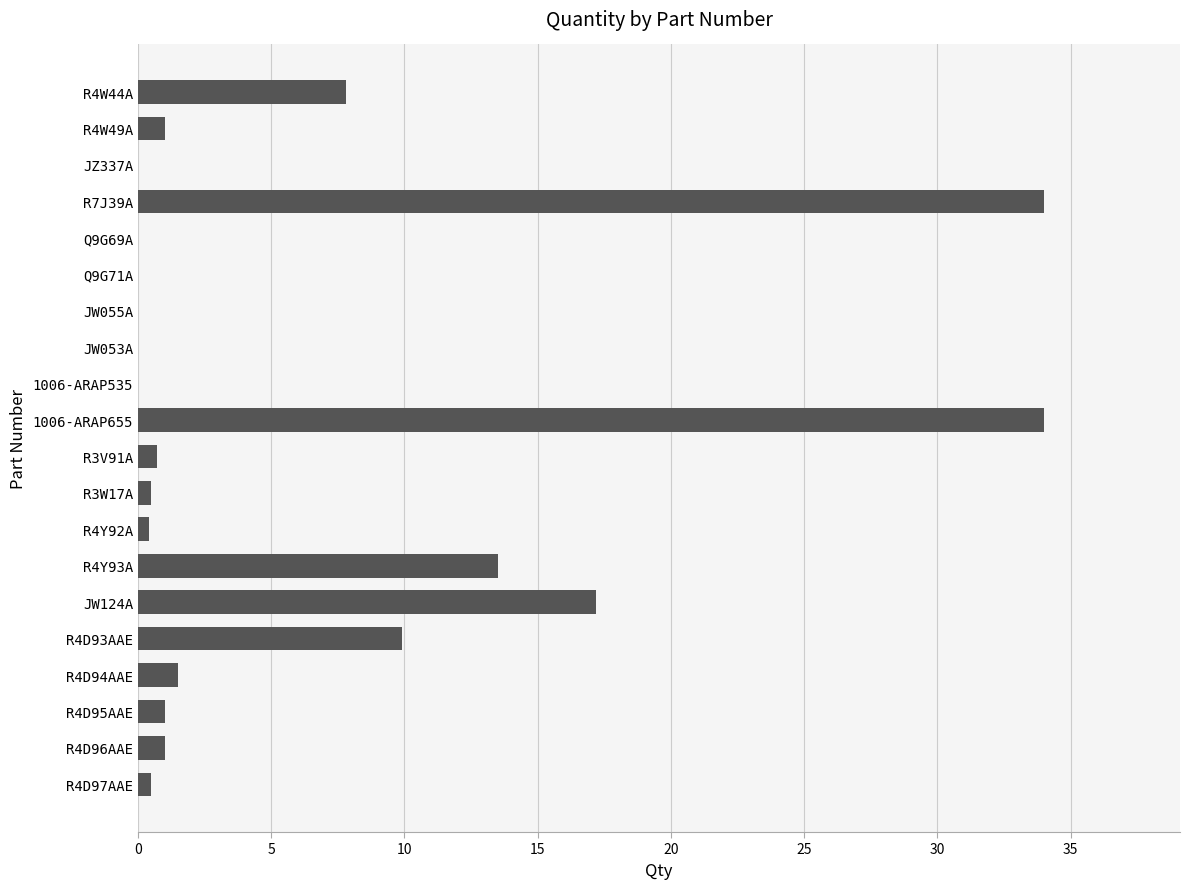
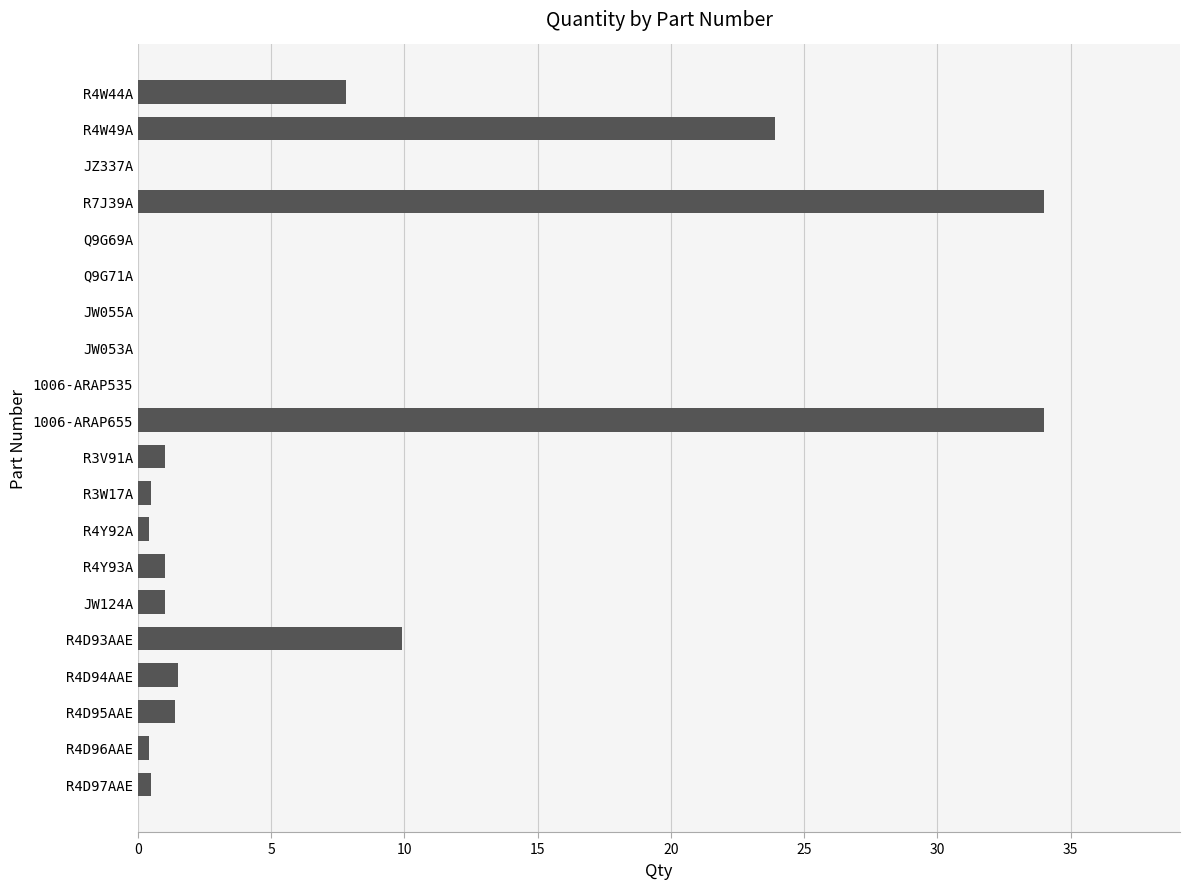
R4W49A: 1.0 -> 23.9
R3V91A: 0.7 -> 1.0
R4Y93A: 13.5 -> 1.0
JW124A: 17.2 -> 1.0
R4D95AAE: 1.0 -> 1.4
R4D96AAE: 1.0 -> 0.4
